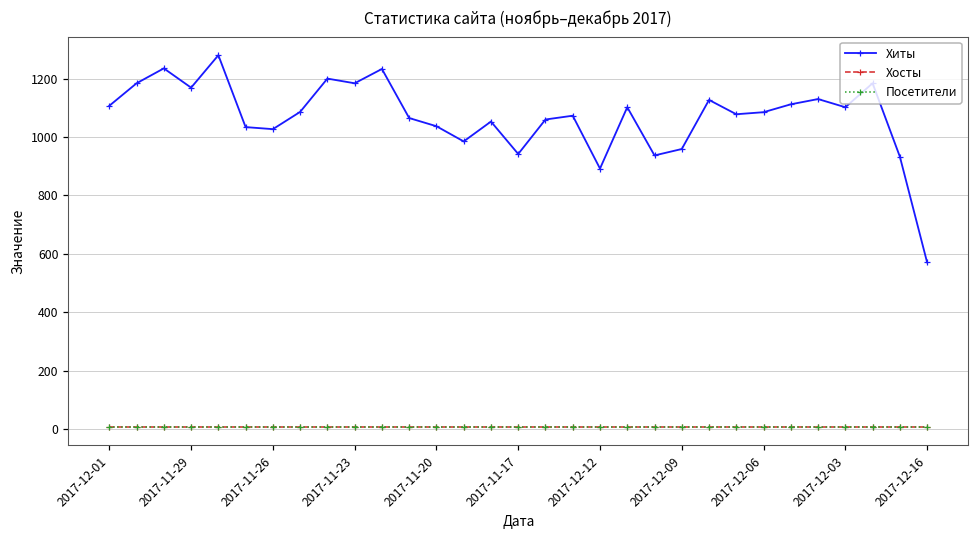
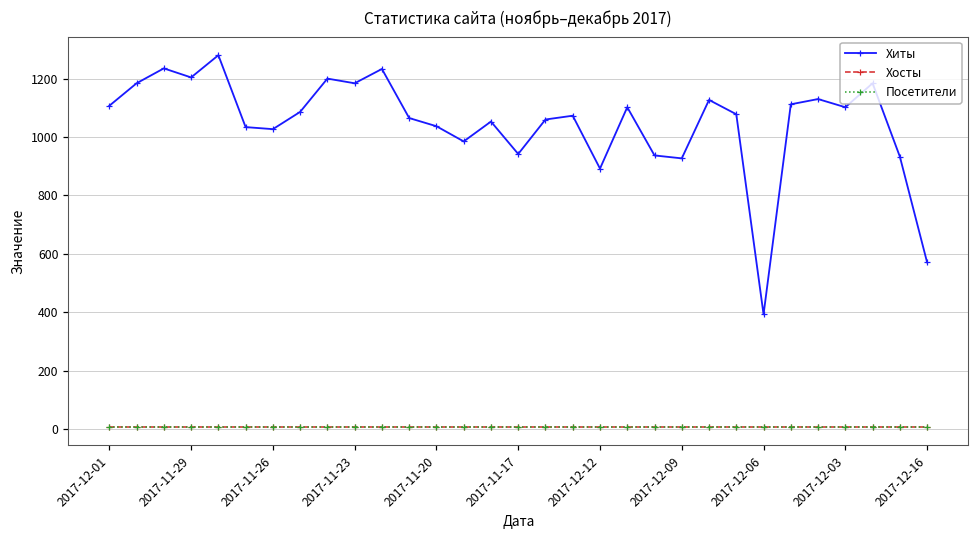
Хиты, 2017-11-29: 1170 -> 1200
Хиты, 2017-12-09: 960 -> 930
Хиты, 2017-12-06: 1090 -> 390
